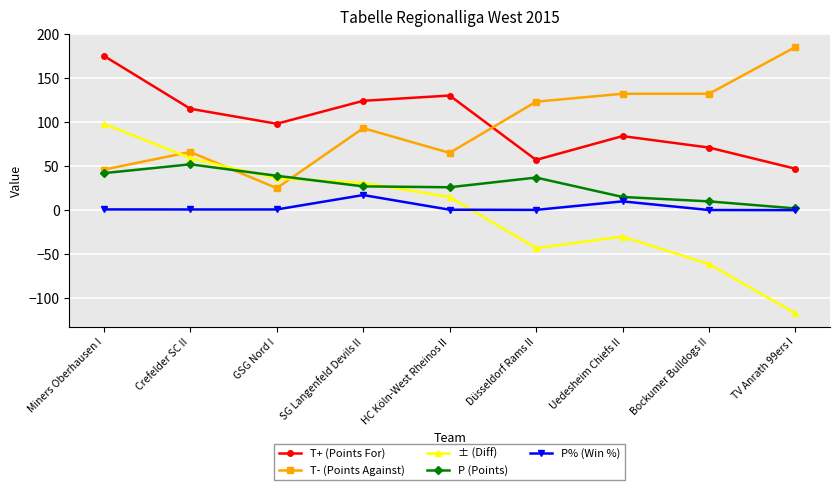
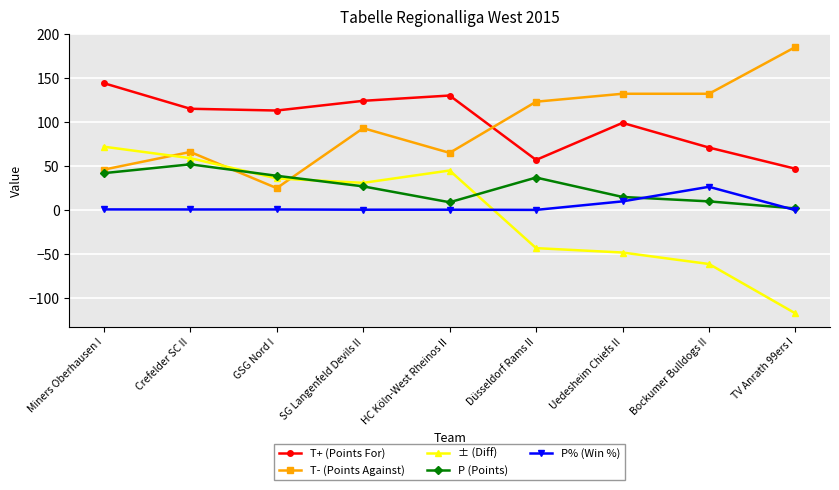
T+ (Points For), Miners Oberhausen I: 180 -> 140
± (Diff), Miners Oberhausen I: 100 -> 70
T+ (Points For), GSG Nord I: 100 -> 110
P% (Win %), SG Langenfeld Devils II: 20 -> 0
± (Diff), HC Köln-West Rheinos II: 20 -> 50
P (Points), HC Köln-West Rheinos II: 30 -> 10
T+ (Points For), Uedesheim Chiefs II: 80 -> 100
± (Diff), Uedesheim Chiefs II: -30 -> -50
P% (Win %), Bockumer Bulldogs II: 0 -> 30
